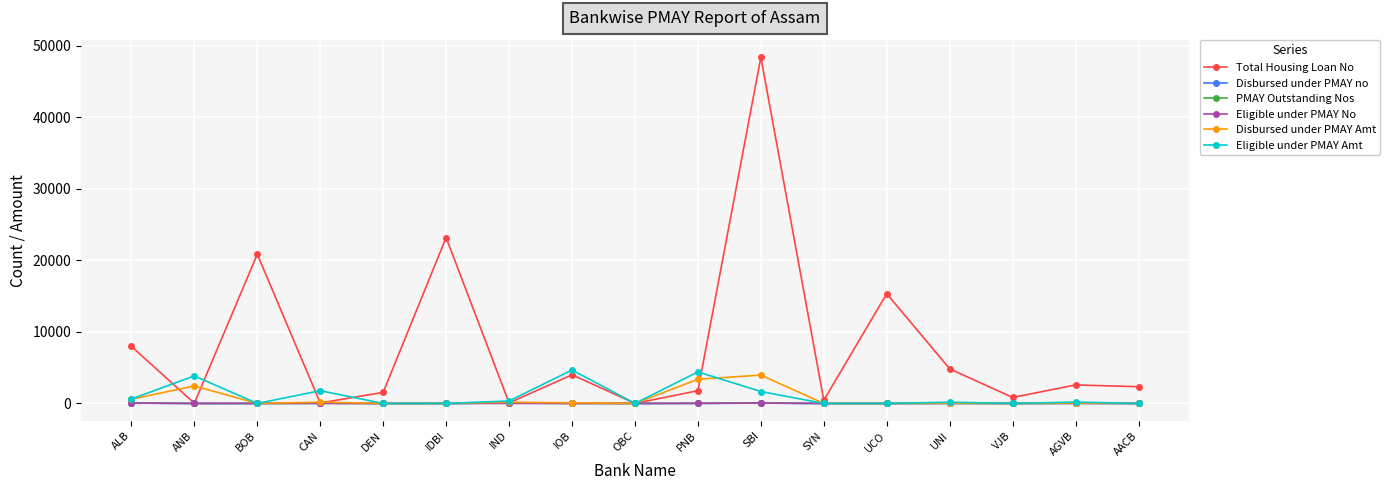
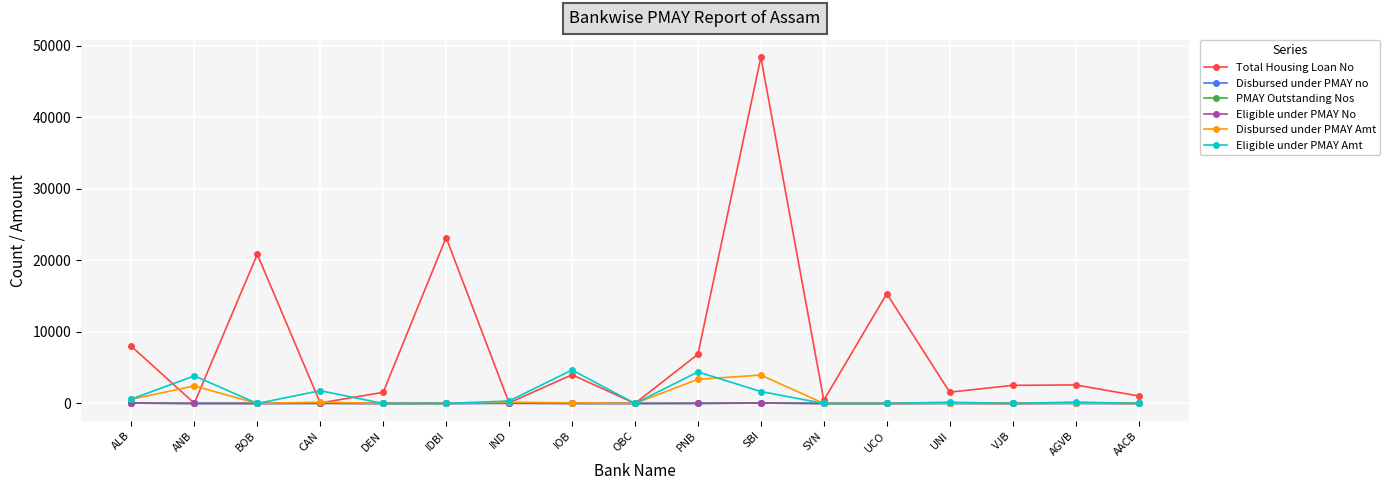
Total Housing Loan No, PNB: 2000 -> 7000
Total Housing Loan No, UNI: 5000 -> 2000
Total Housing Loan No, VJB: 1000 -> 3000
Total Housing Loan No, AACB: 2000 -> 1000
